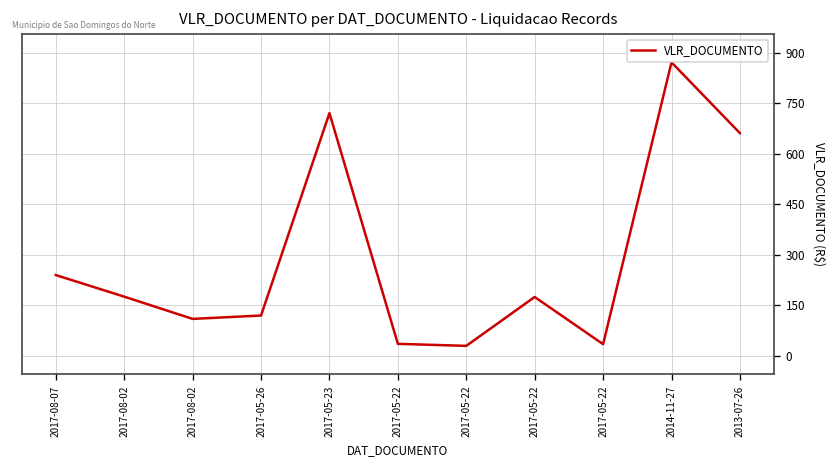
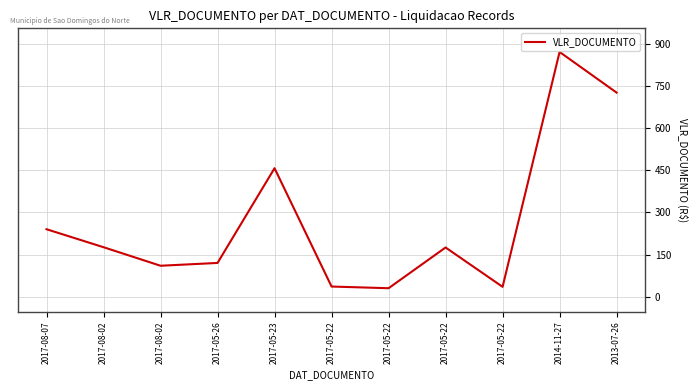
2017-05-23: 720 -> 460
2013-07-26: 660 -> 730
